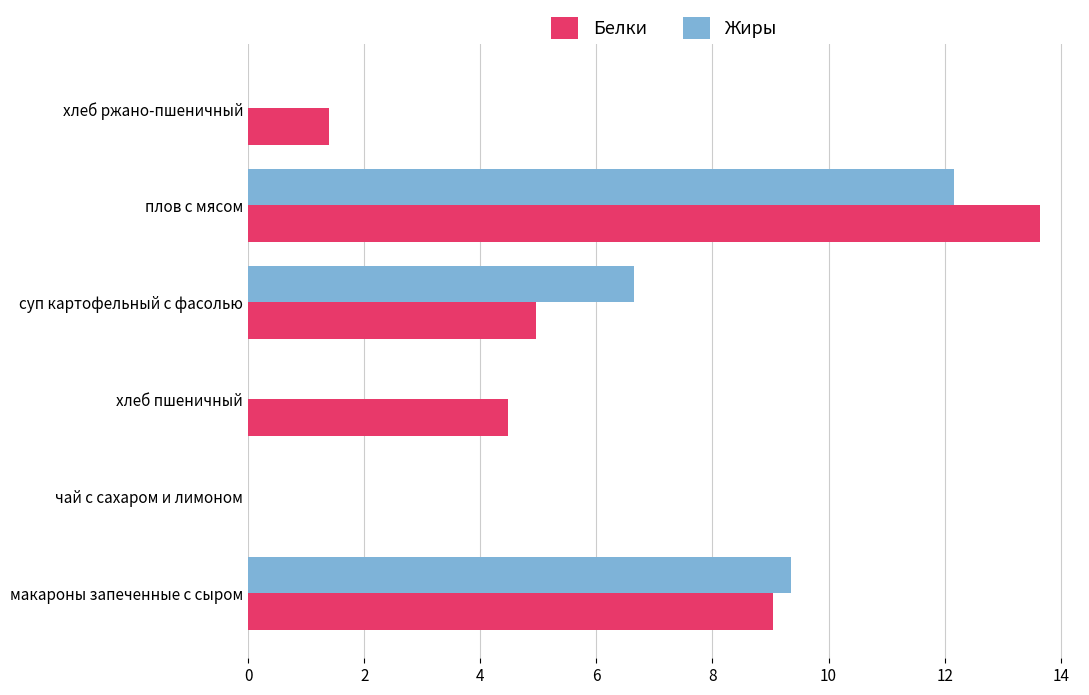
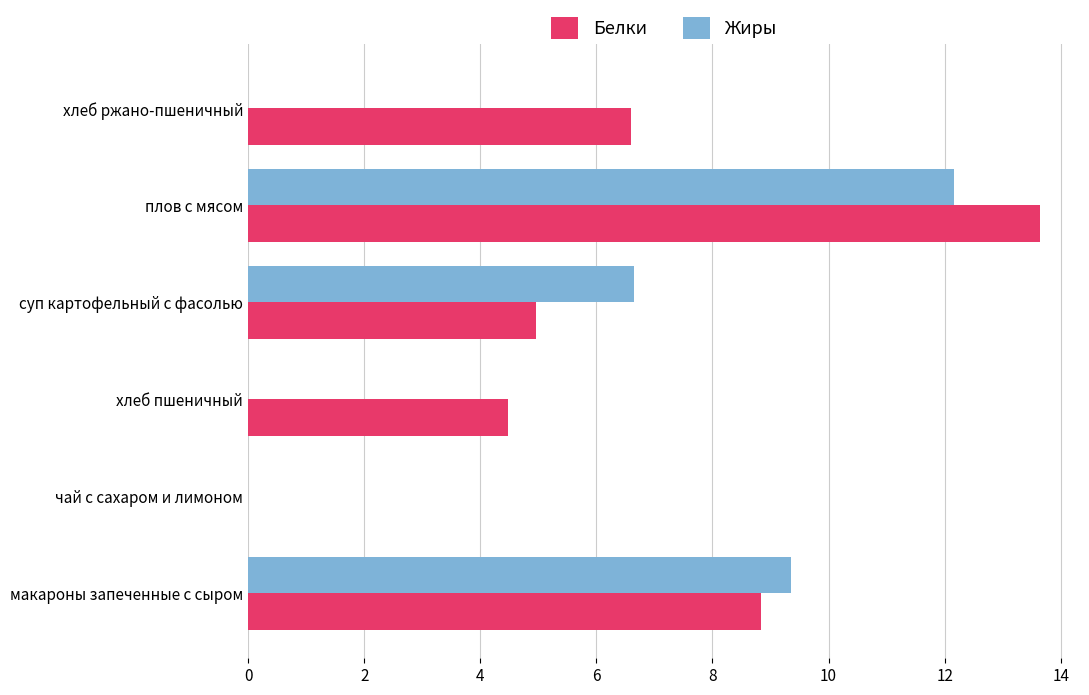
Белки, хлеб ржано-пшеничный: 1.4 -> 6.6
Белки, макароны запеченные с сыром: 9.1 -> 8.8
